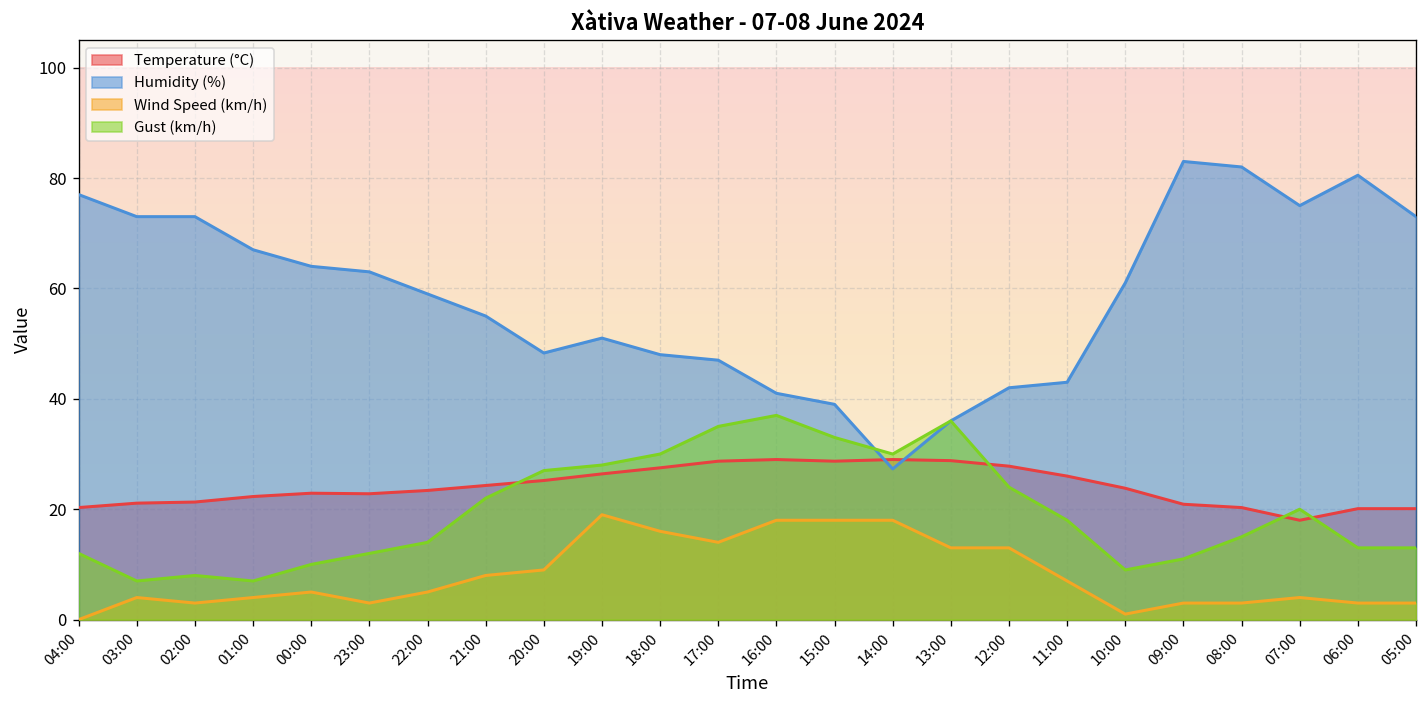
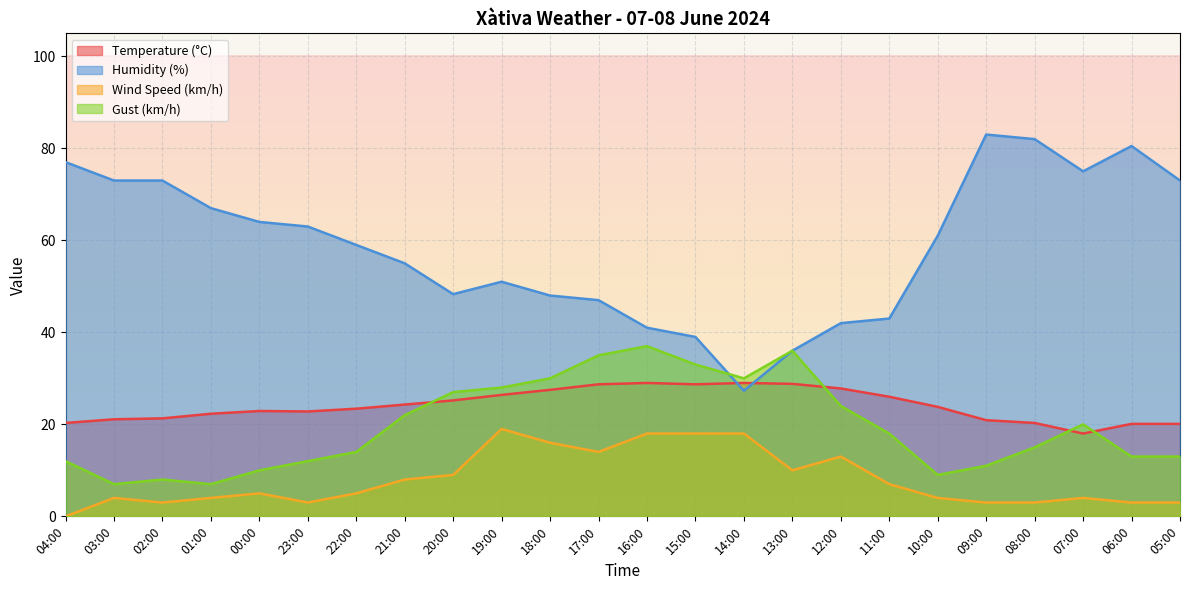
Wind Speed (km/h), 13:00: 13 -> 10
Wind Speed (km/h), 10:00: 1 -> 4
